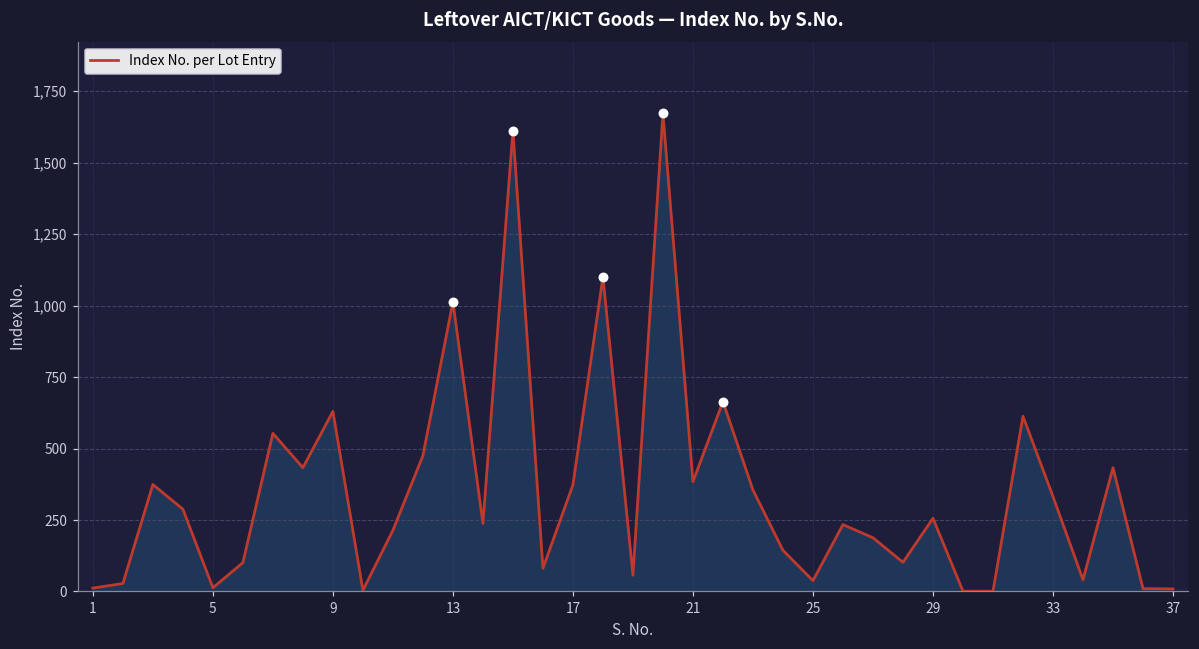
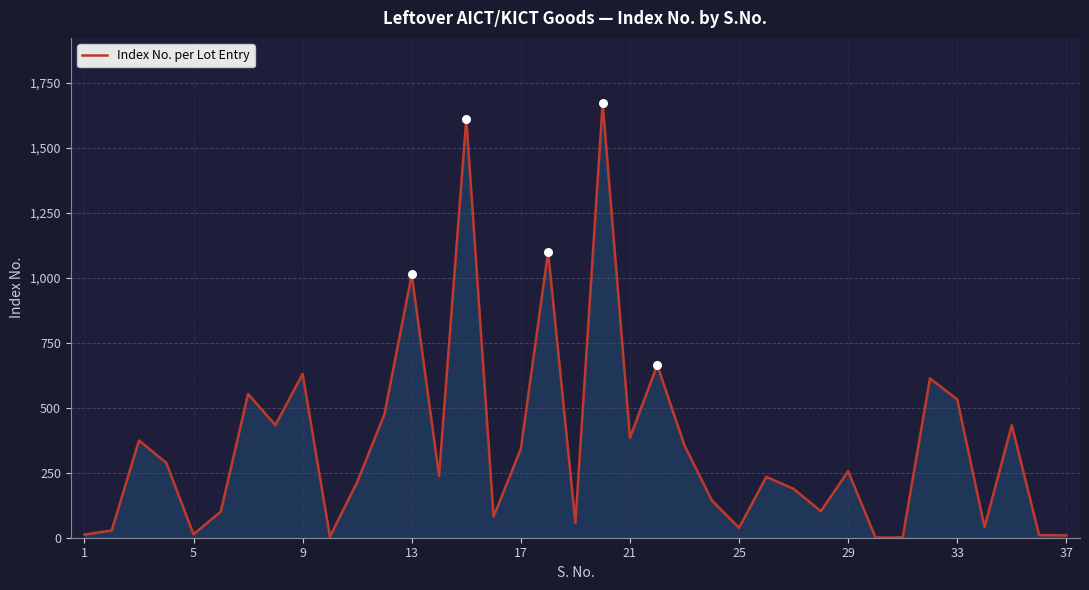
Index No. per Lot Entry, 17: 370 -> 340
Index No. per Lot Entry, 33: 330 -> 530
